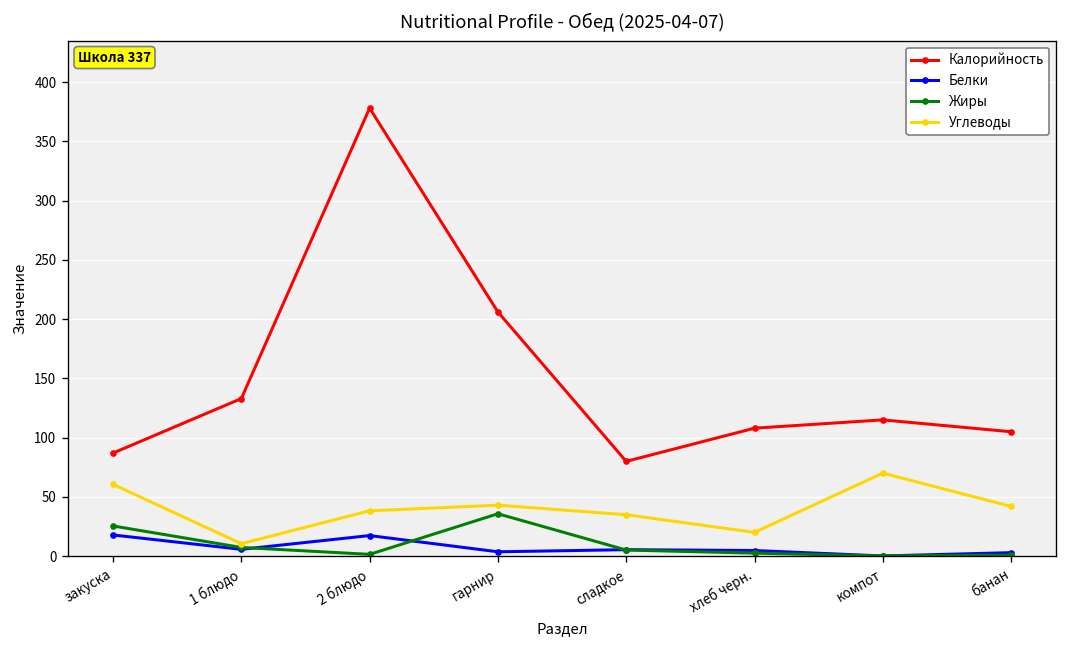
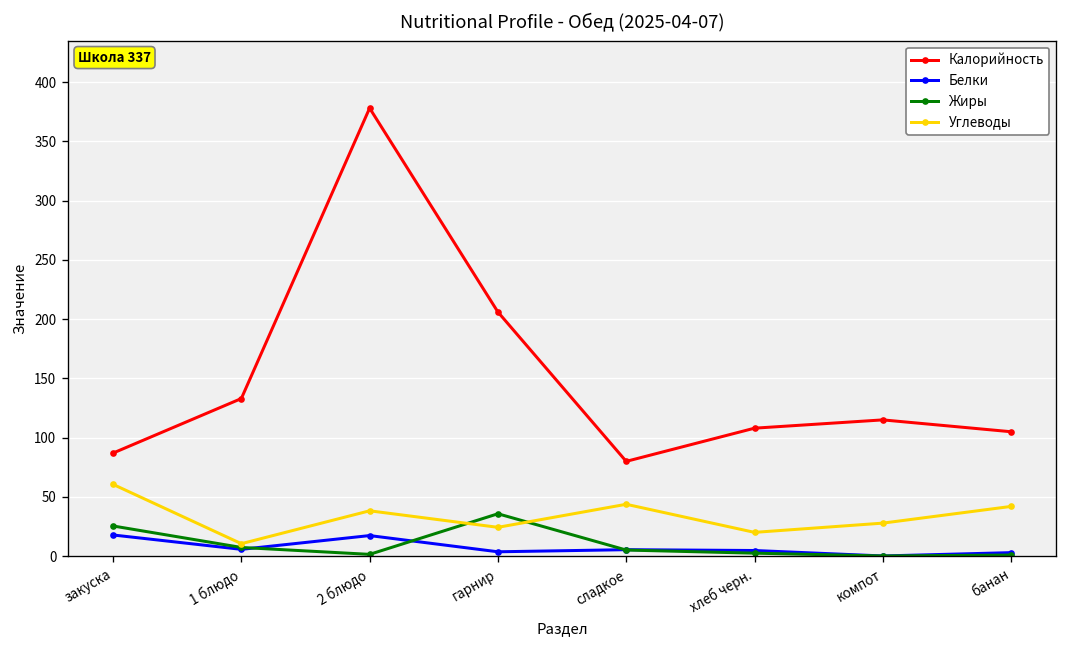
Углеводы, гарнир: 40 -> 20
Углеводы, сладкое: 35 -> 44
Углеводы, компот: 70 -> 30
